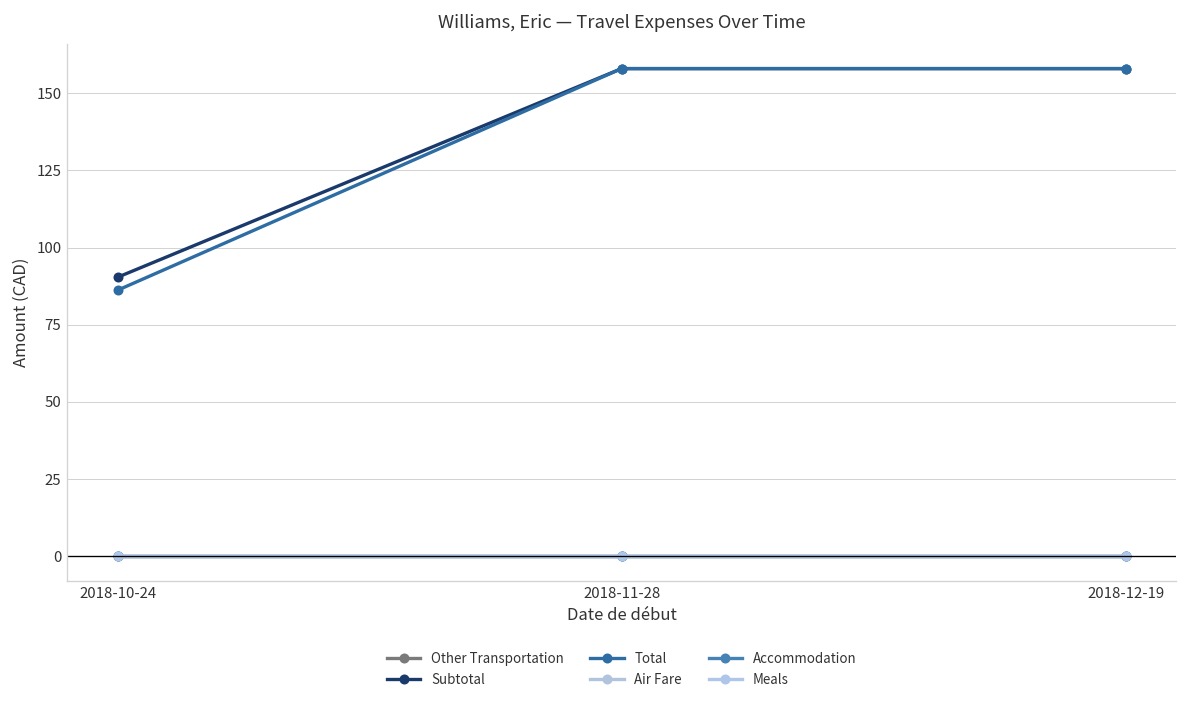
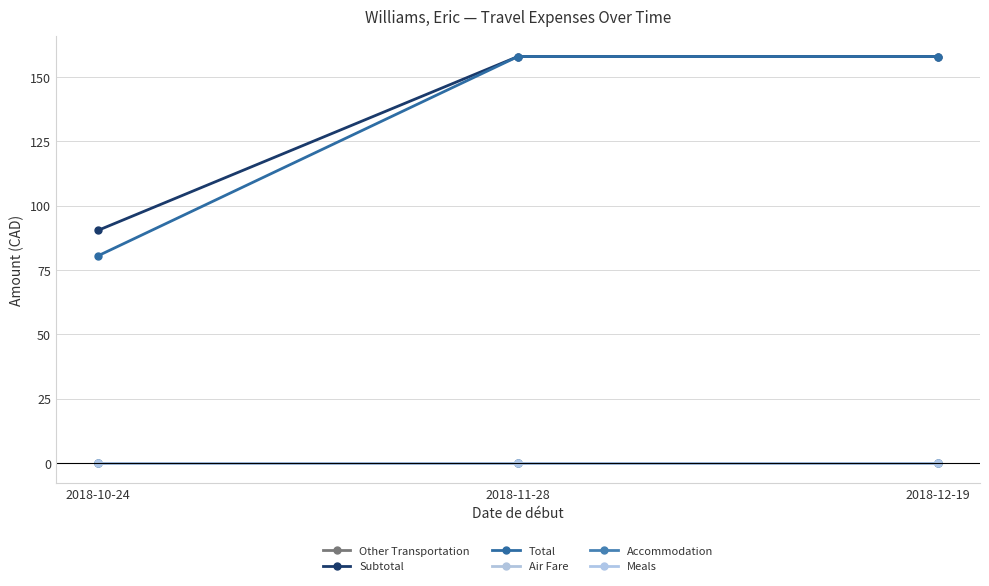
Total, 2018-10-24: 86 -> 81
